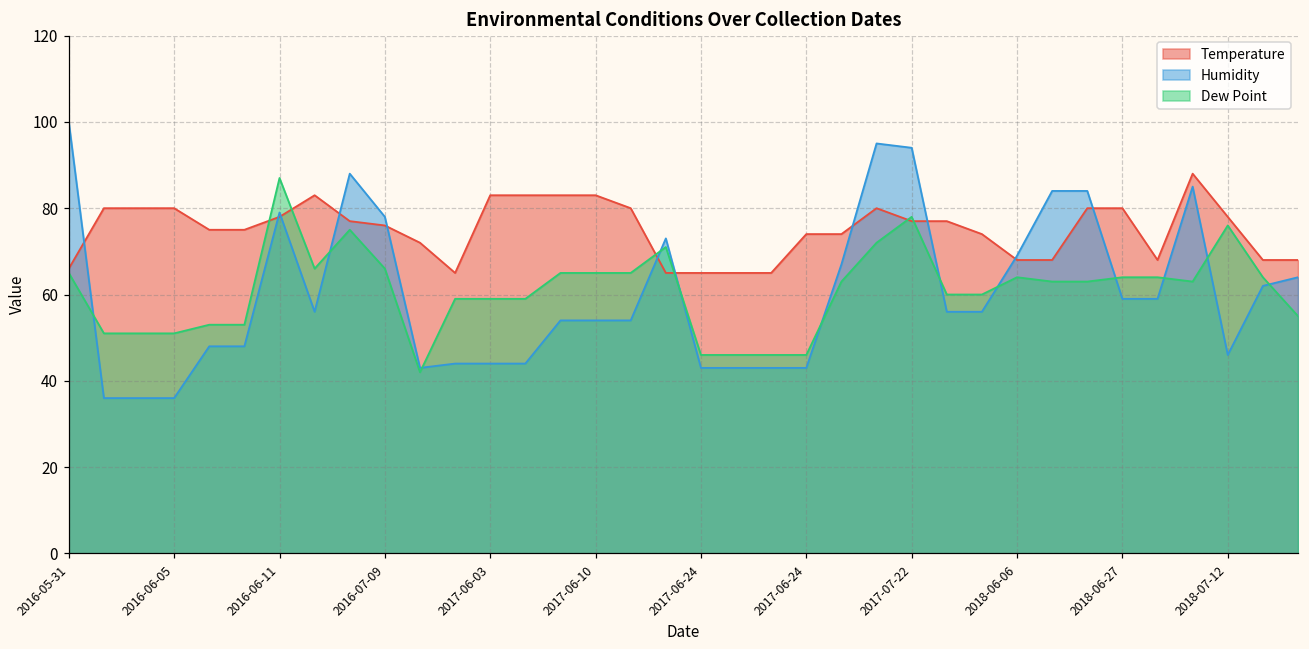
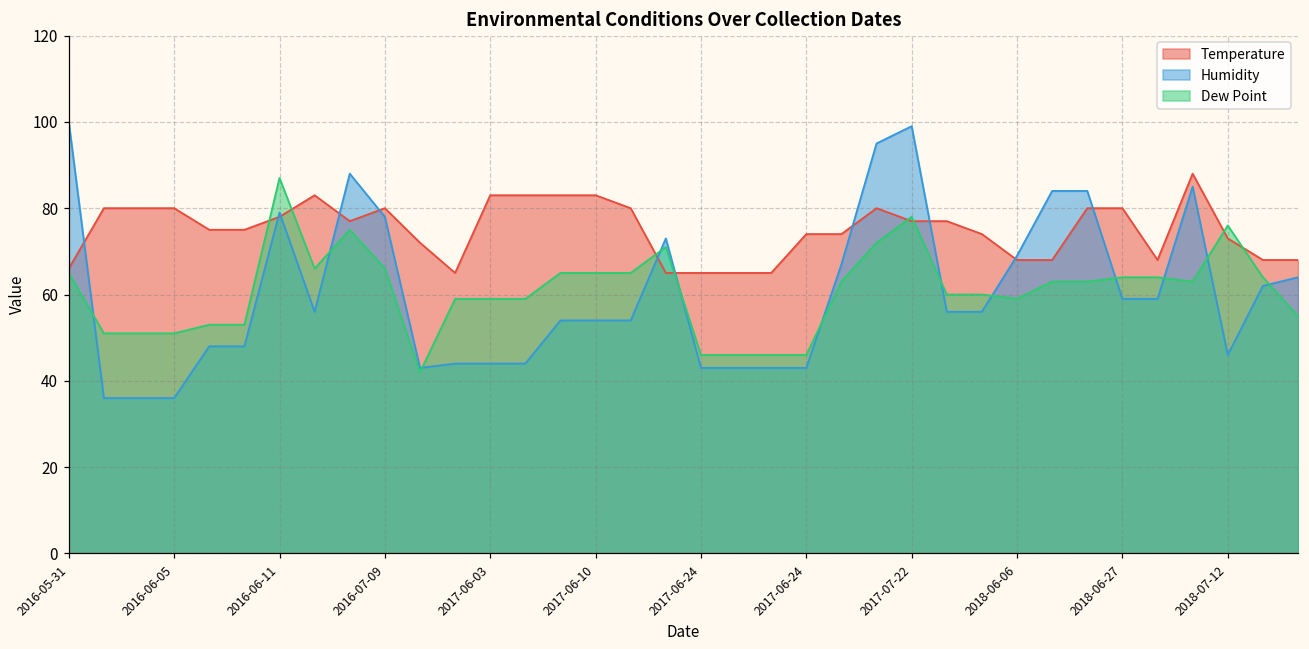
Temperature, 2016-07-09: 76 -> 80
Humidity, 2017-07-22: 94 -> 99
Dew Point, 2018-06-06: 64 -> 59
Temperature, 2018-07-12: 78 -> 73
